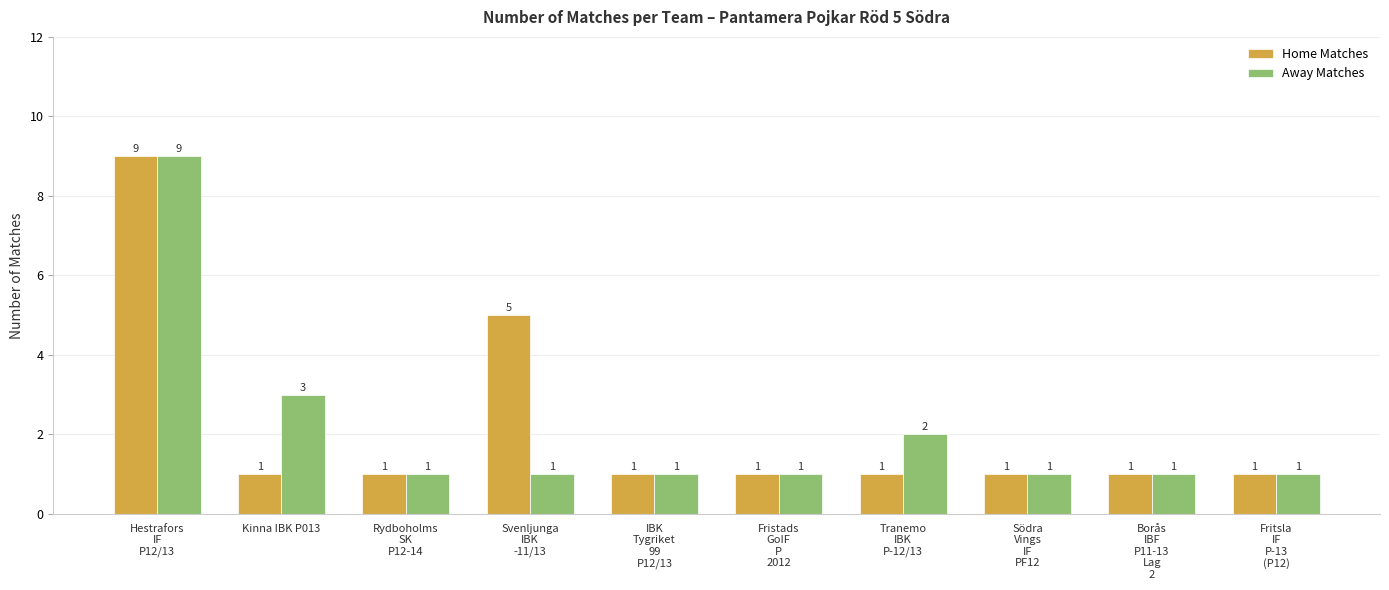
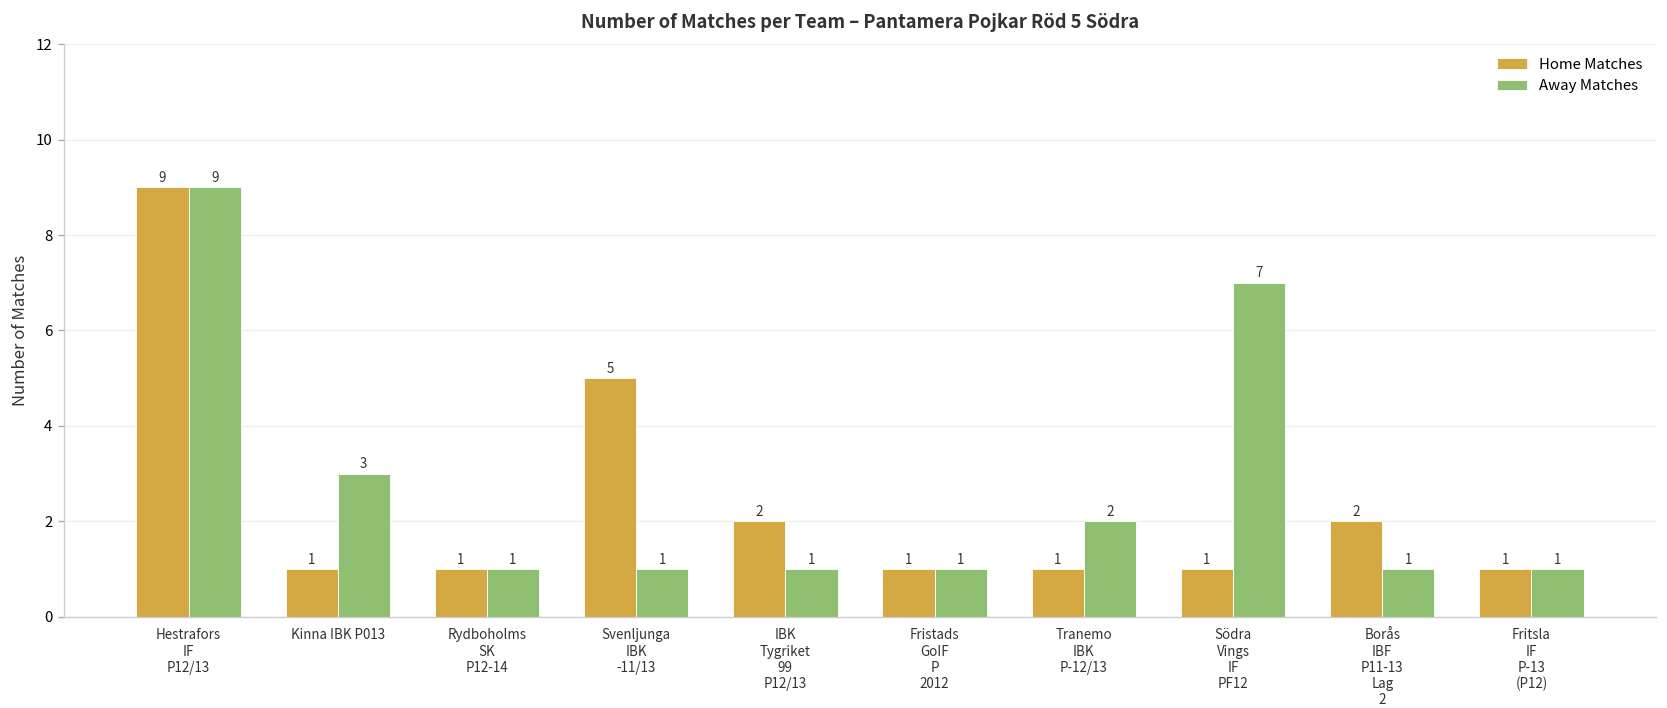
Home Matches, IBK Tygriket 99 P12/13: 1 -> 2
Away Matches, Södra Vings IF PF12: 1 -> 7
Home Matches, Borås IBF P11-13 Lag 2: 1 -> 2
